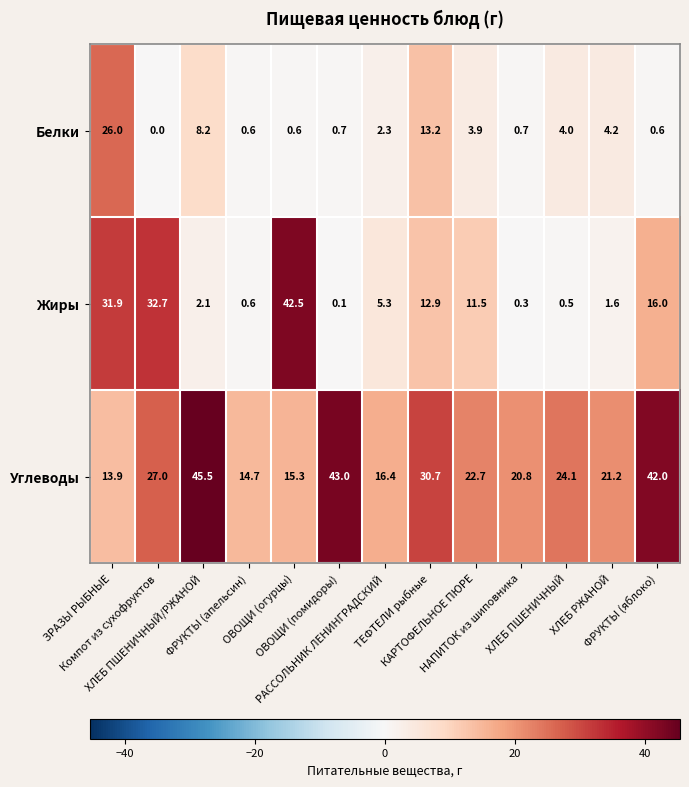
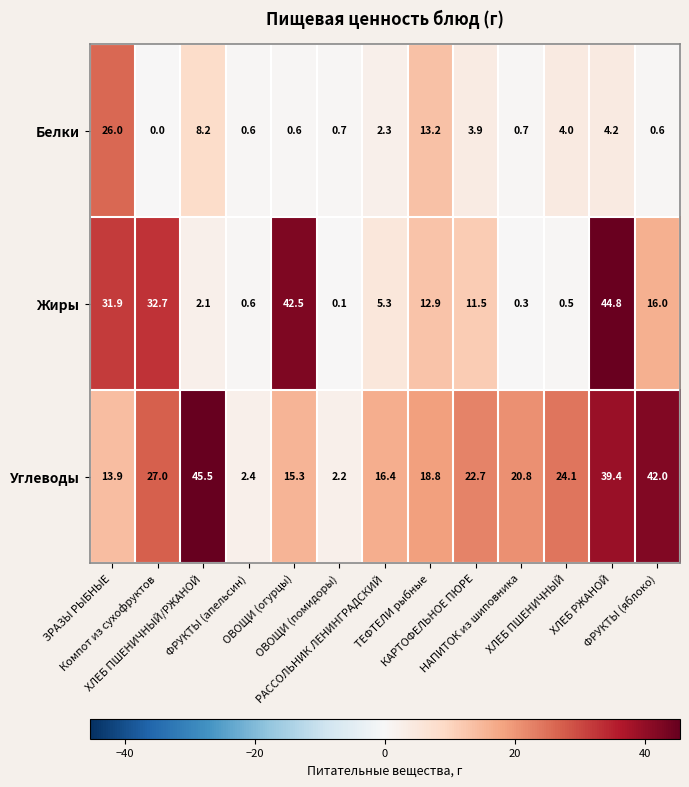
Жиры, ХЛЕБ РЖАНОЙ: 1.6 -> 44.8
Углеводы, ФРУКТЫ (апельсин): 14.7 -> 2.4
Углеводы, ОВОЩИ (помидоры): 43.0 -> 2.2
Углеводы, ТЕФТЕЛИ рыбные: 30.7 -> 18.8
Углеводы, ХЛЕБ РЖАНОЙ: 21.2 -> 39.4
